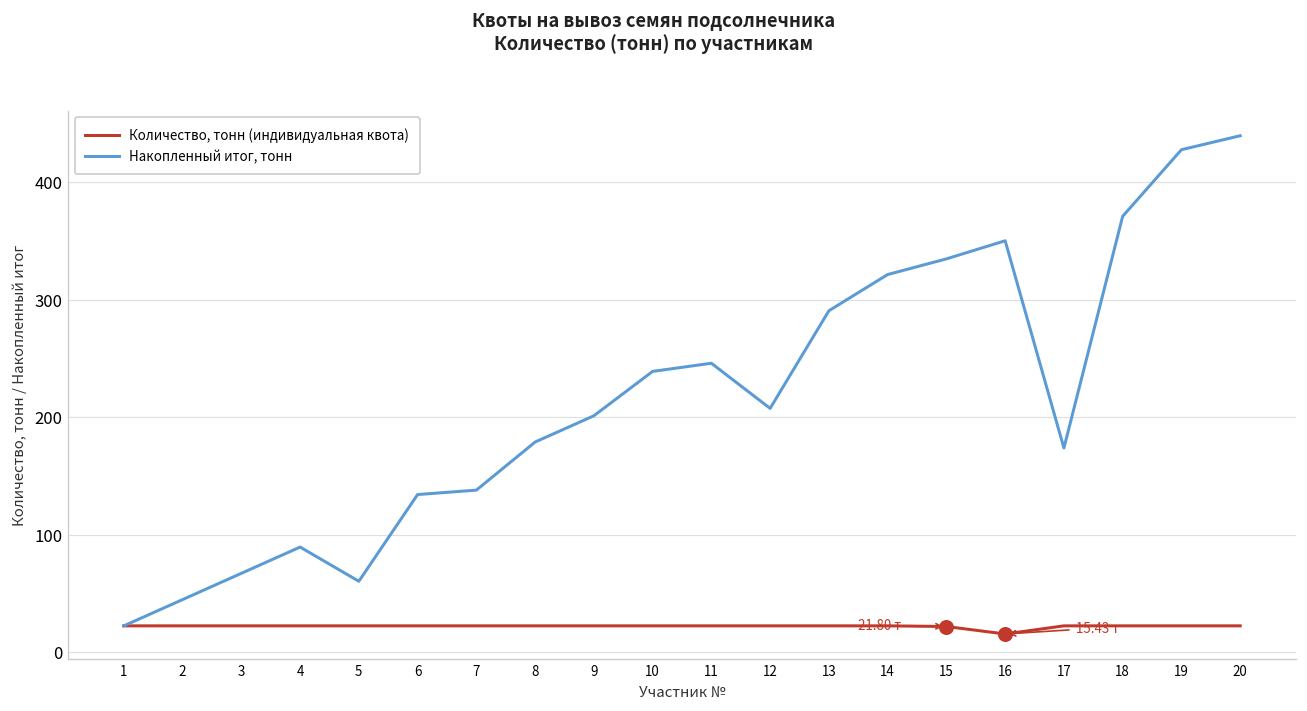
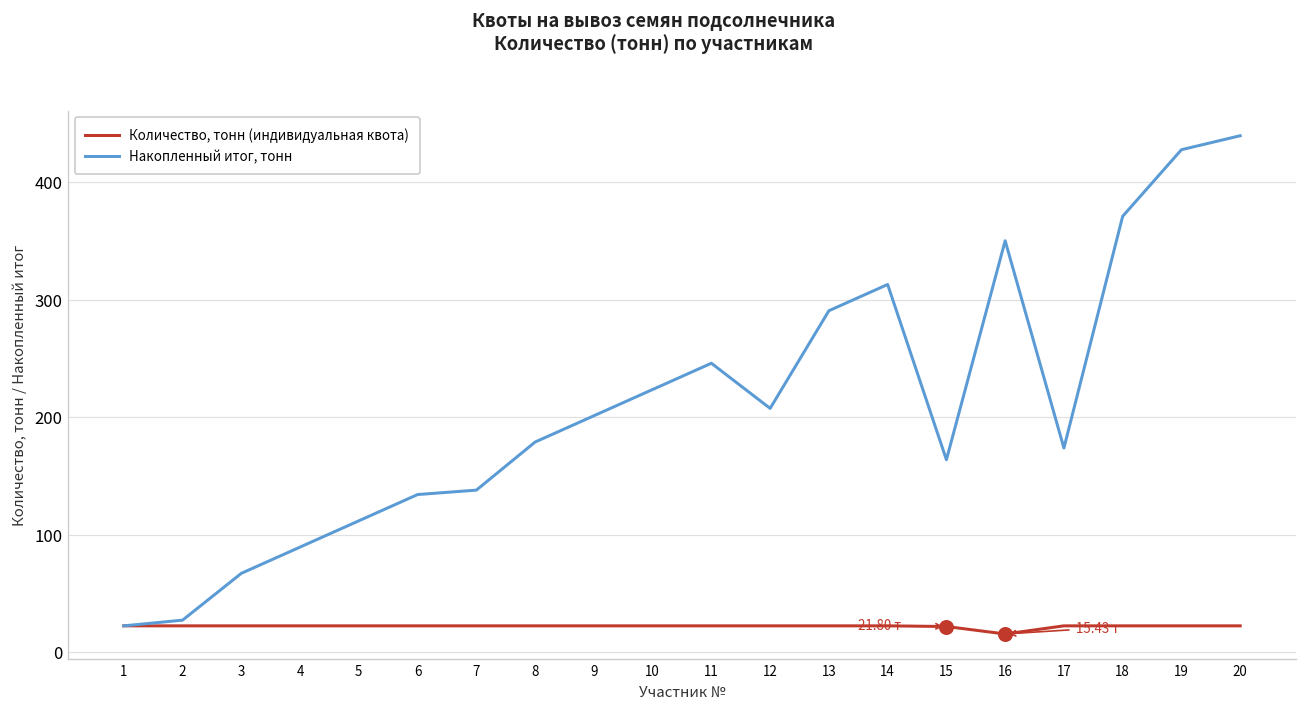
Накопленный итог, тонн, 2: 40 -> 30
Накопленный итог, тонн, 5: 60 -> 110
Накопленный итог, тонн, 10: 240 -> 220
Накопленный итог, тонн, 14: 320 -> 310
Накопленный итог, тонн, 15: 330 -> 160
